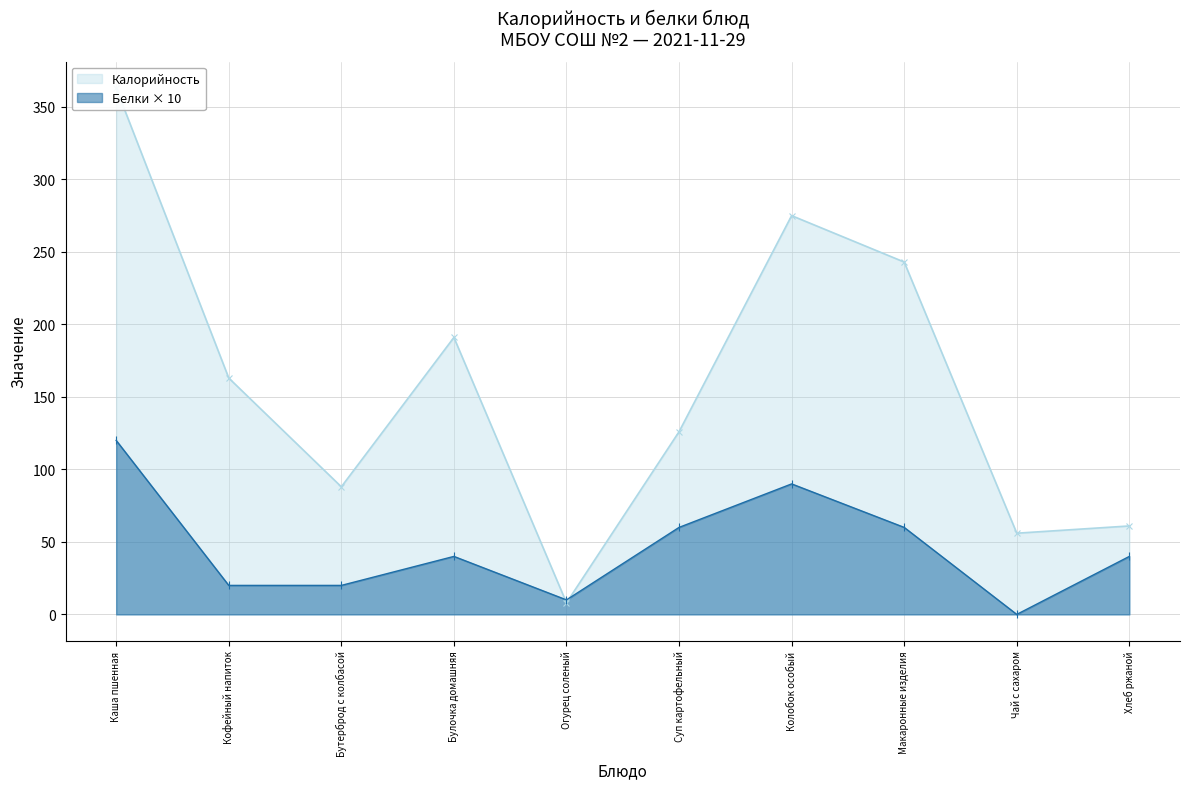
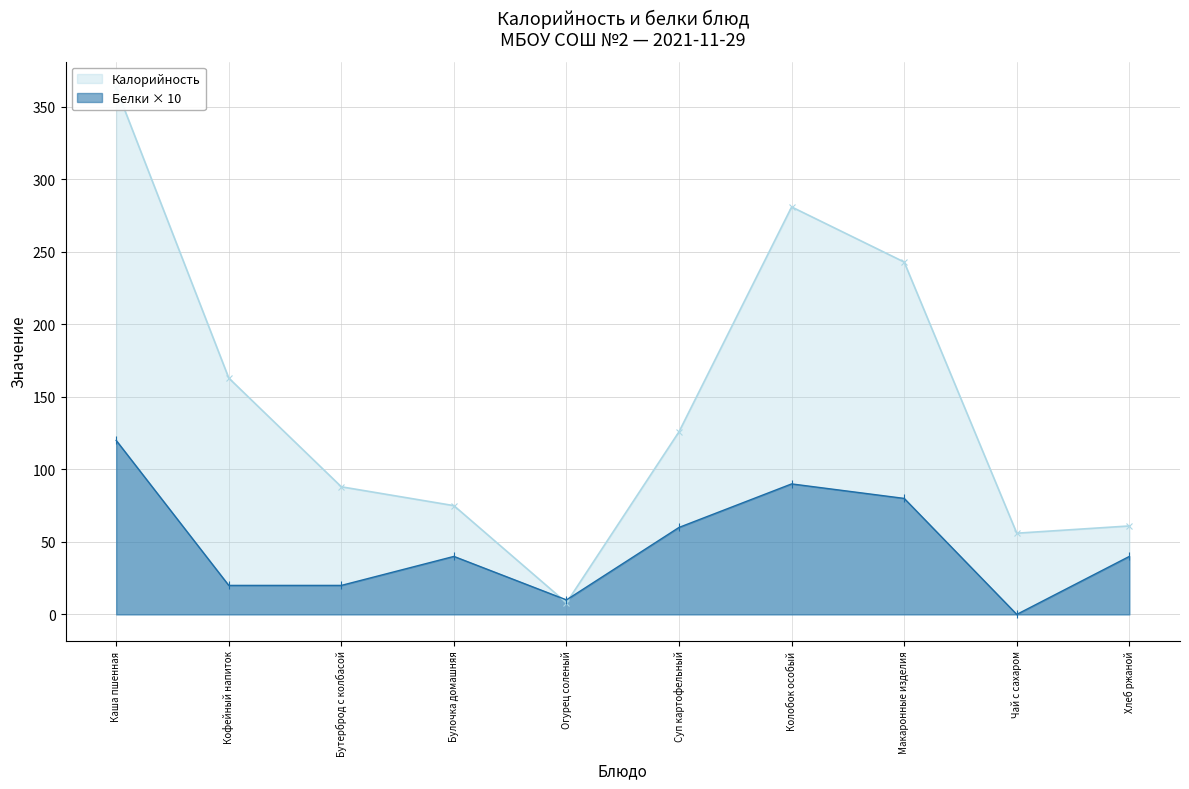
Калорийность, Булочка домашняя: 191 -> 75
Калорийность, Колобок особый: 275 -> 281
Белки × 10, Макаронные изделия: 60 -> 80
